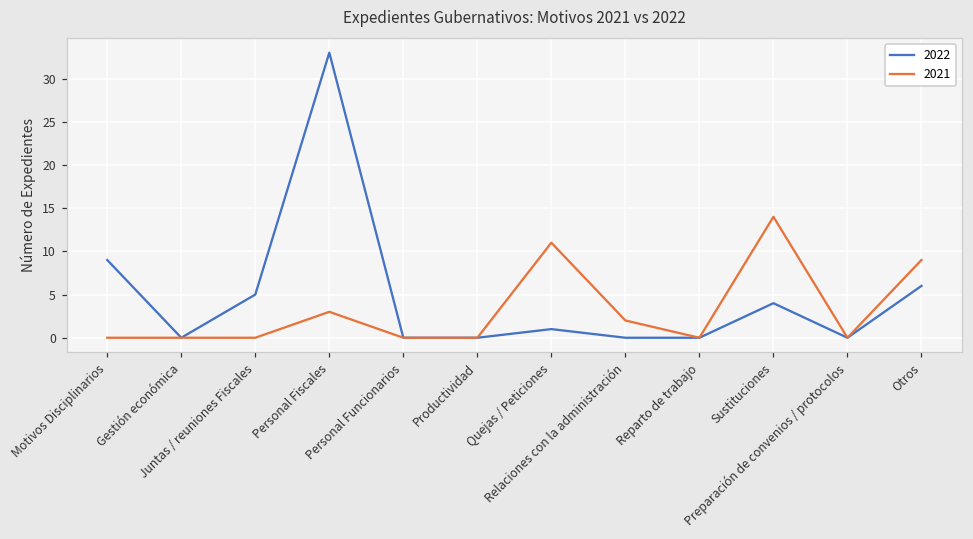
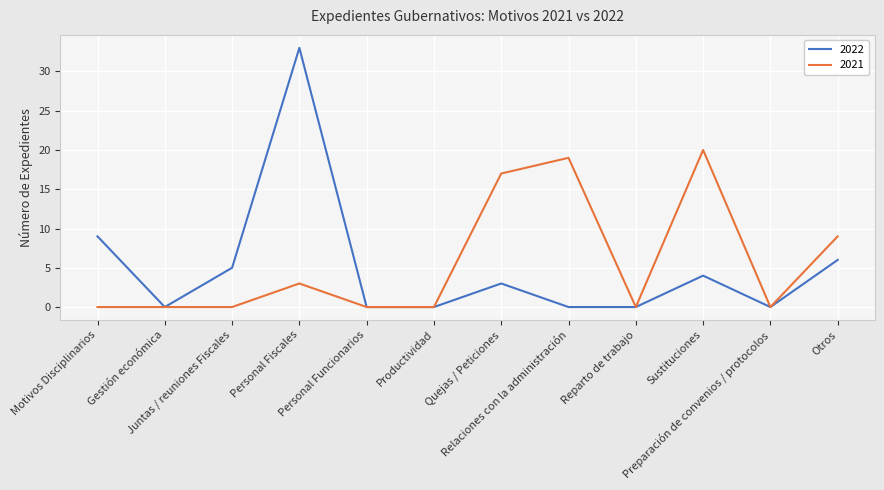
2022, Quejas / Peticiones: 1 -> 3
2021, Quejas / Peticiones: 11 -> 17
2021, Relaciones con la administración: 2 -> 19
2021, Sustituciones: 14 -> 20
